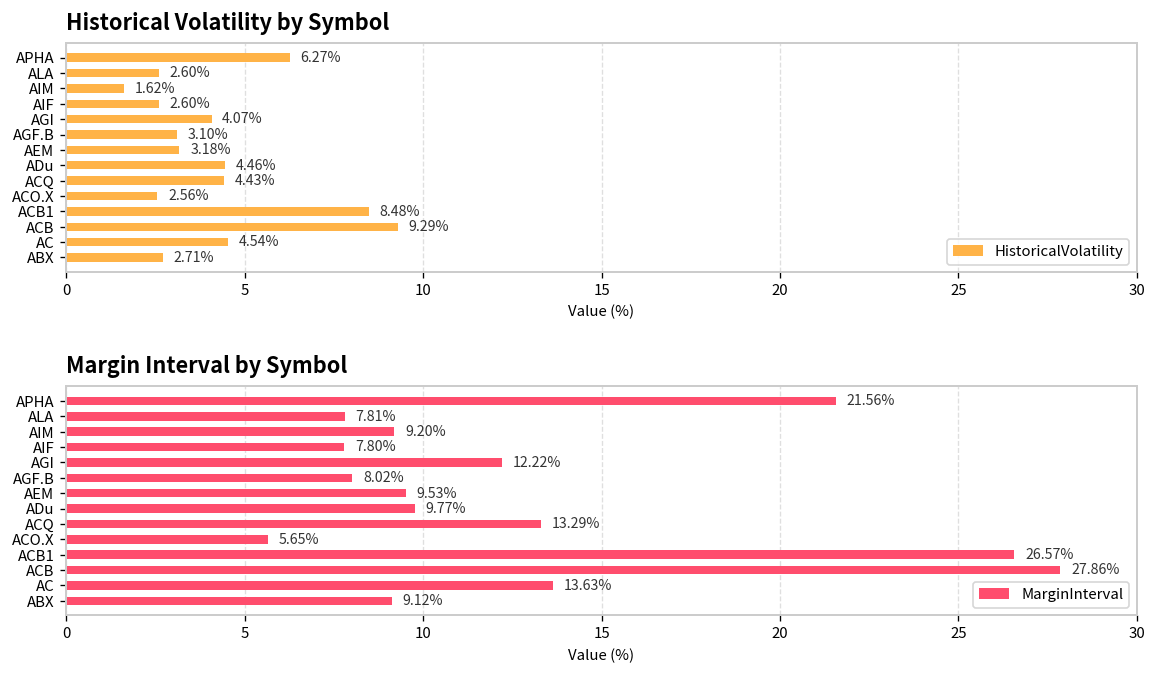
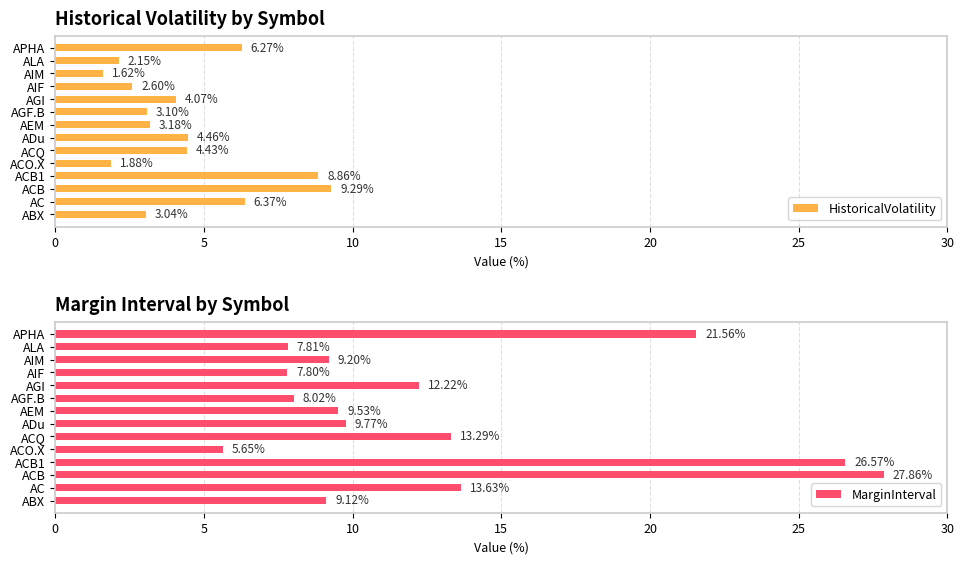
Historical Volatility by Symbol, ALA: 2.60% -> 2.15%
Historical Volatility by Symbol, ACO.X: 2.56% -> 1.88%
Historical Volatility by Symbol, ACB1: 8.48% -> 8.86%
Historical Volatility by Symbol, AC: 4.54% -> 6.37%
Historical Volatility by Symbol, ABX: 2.71% -> 3.04%
